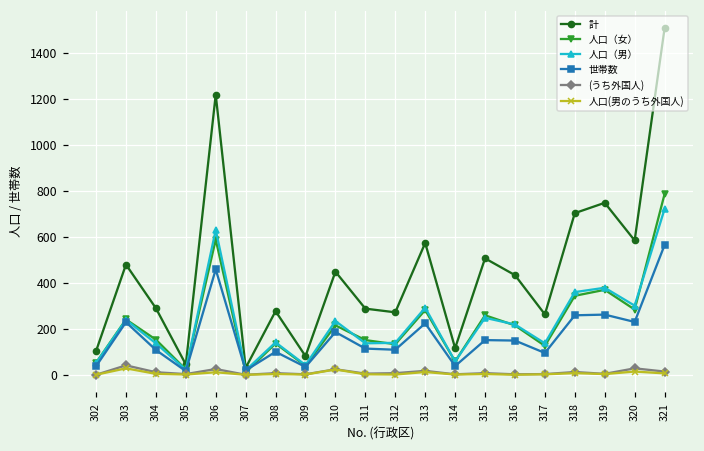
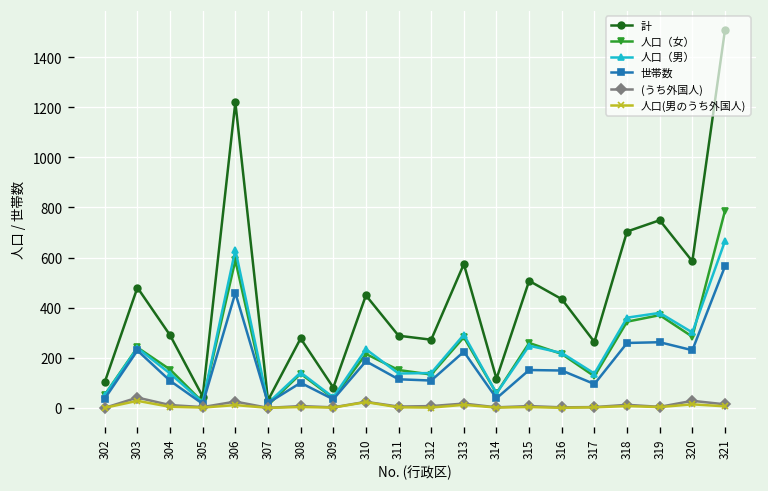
人口（男）, 321: 720 -> 670
